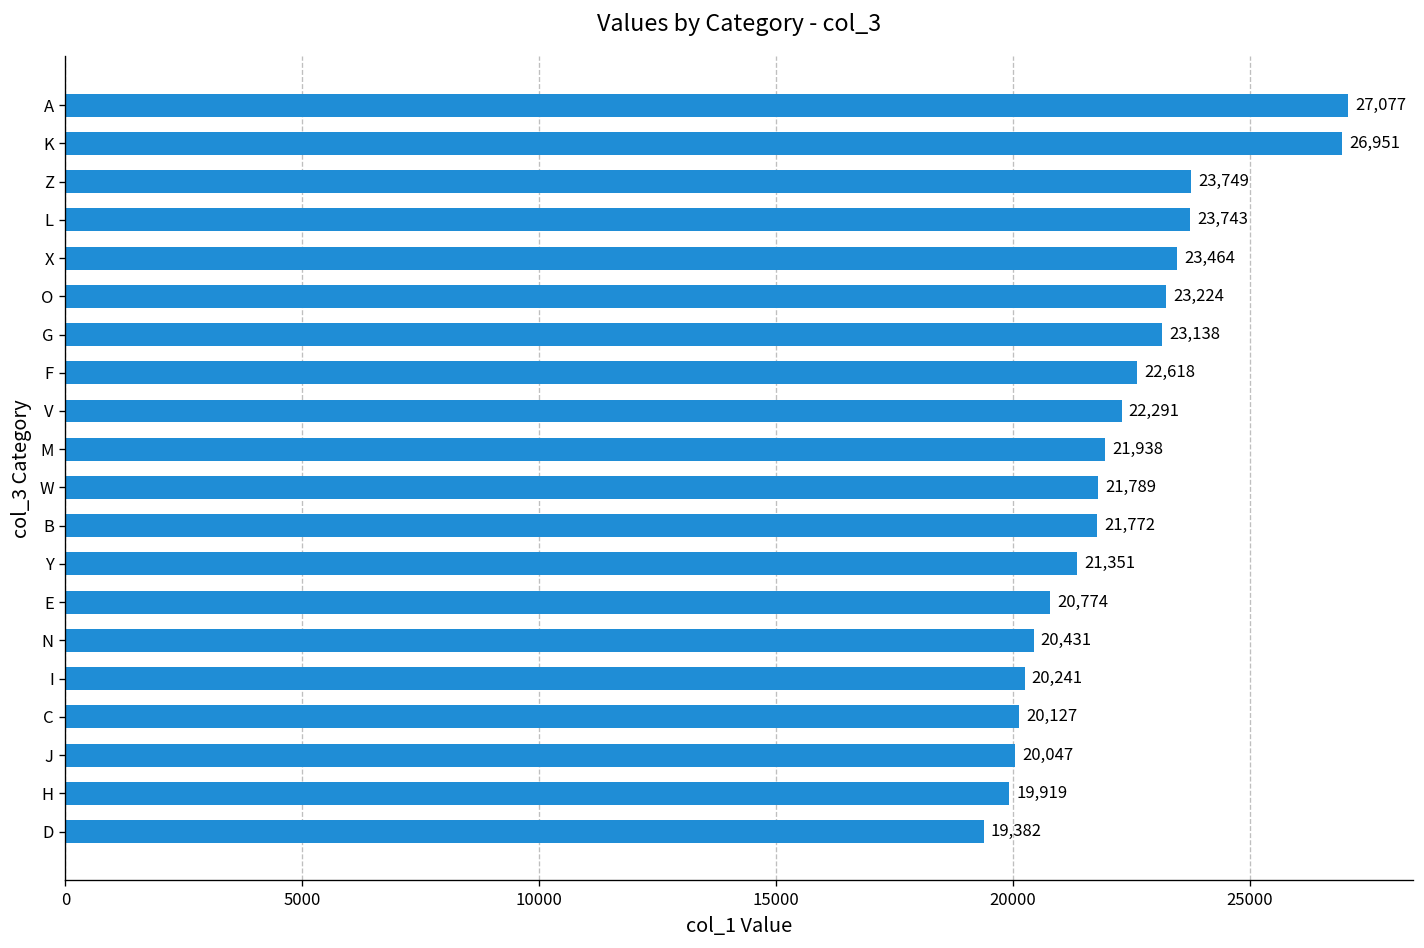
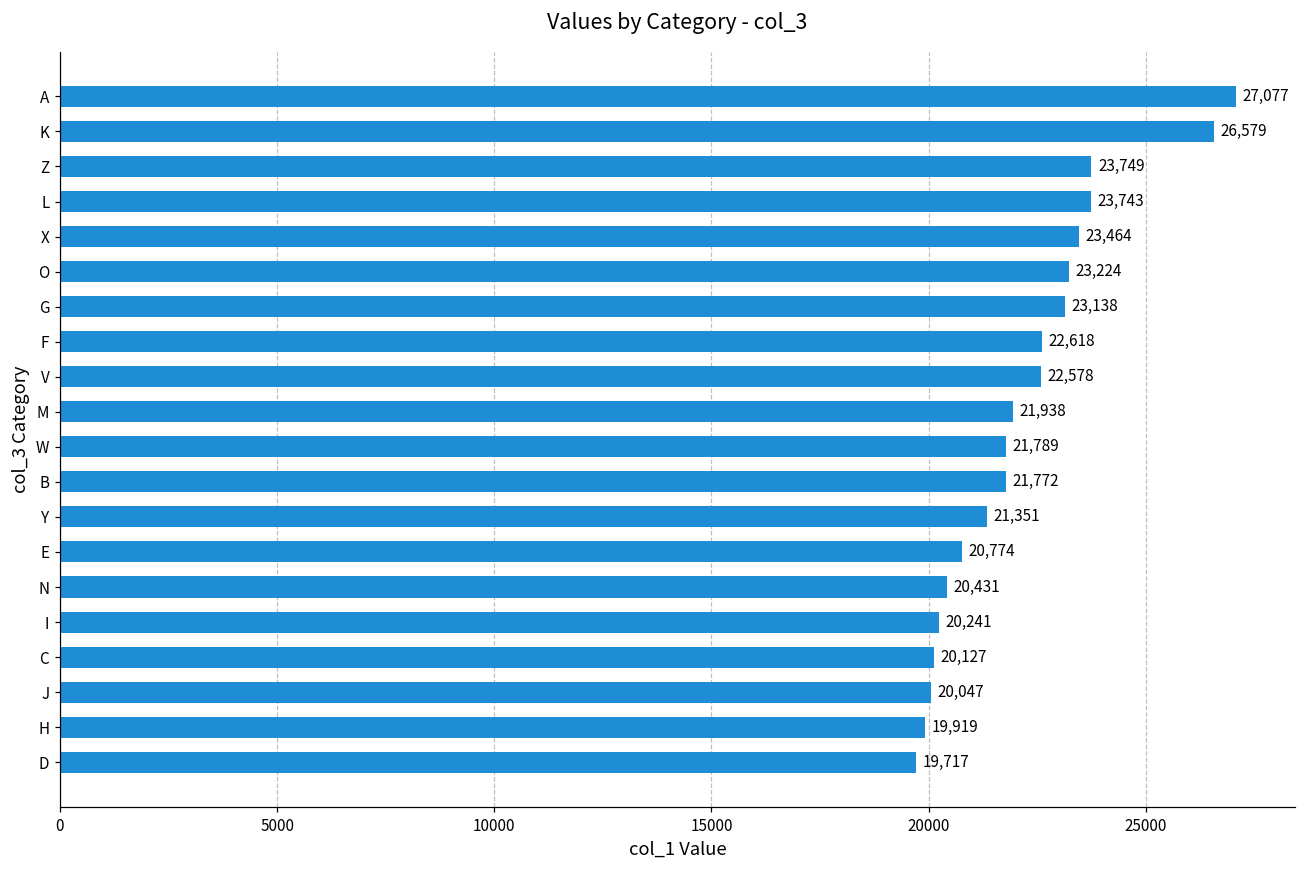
K: 26,951 -> 26,579
V: 22,291 -> 22,578
D: 19,382 -> 19,717
